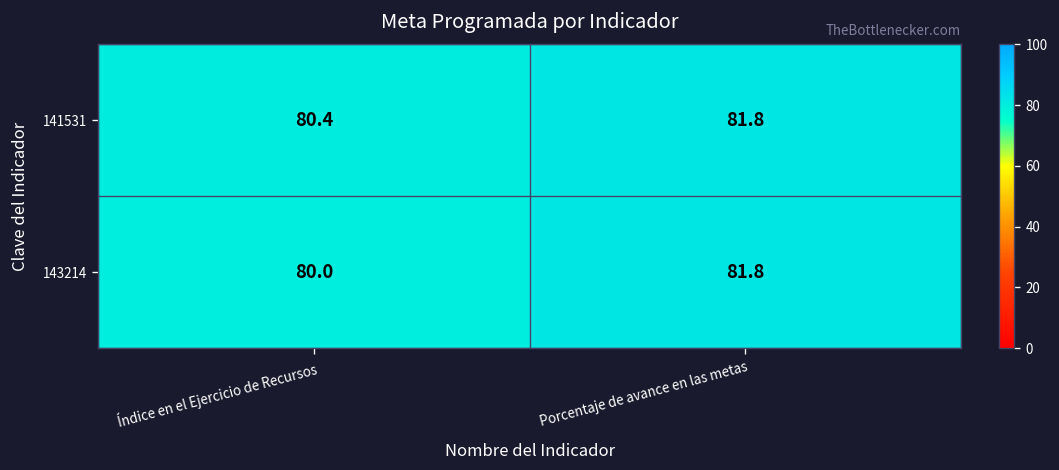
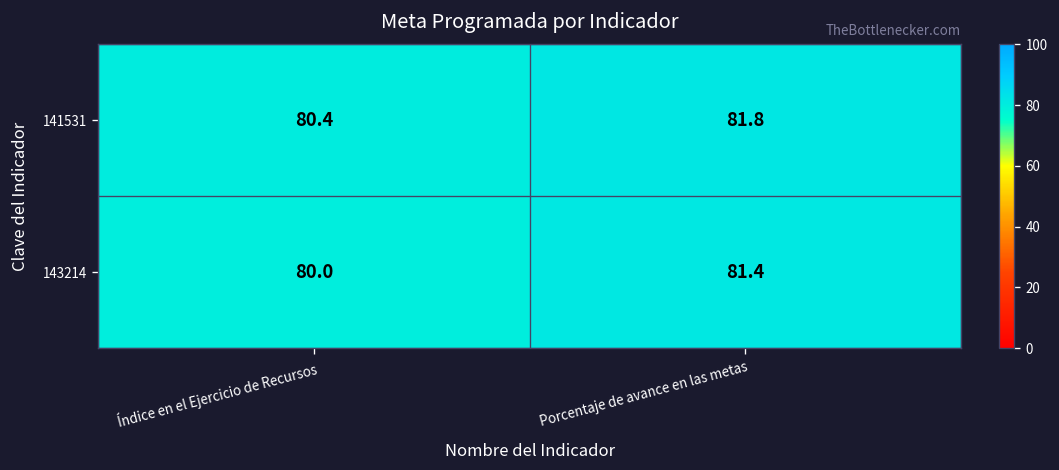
143214, Porcentaje de avance en las metas: 81.8 -> 81.4
